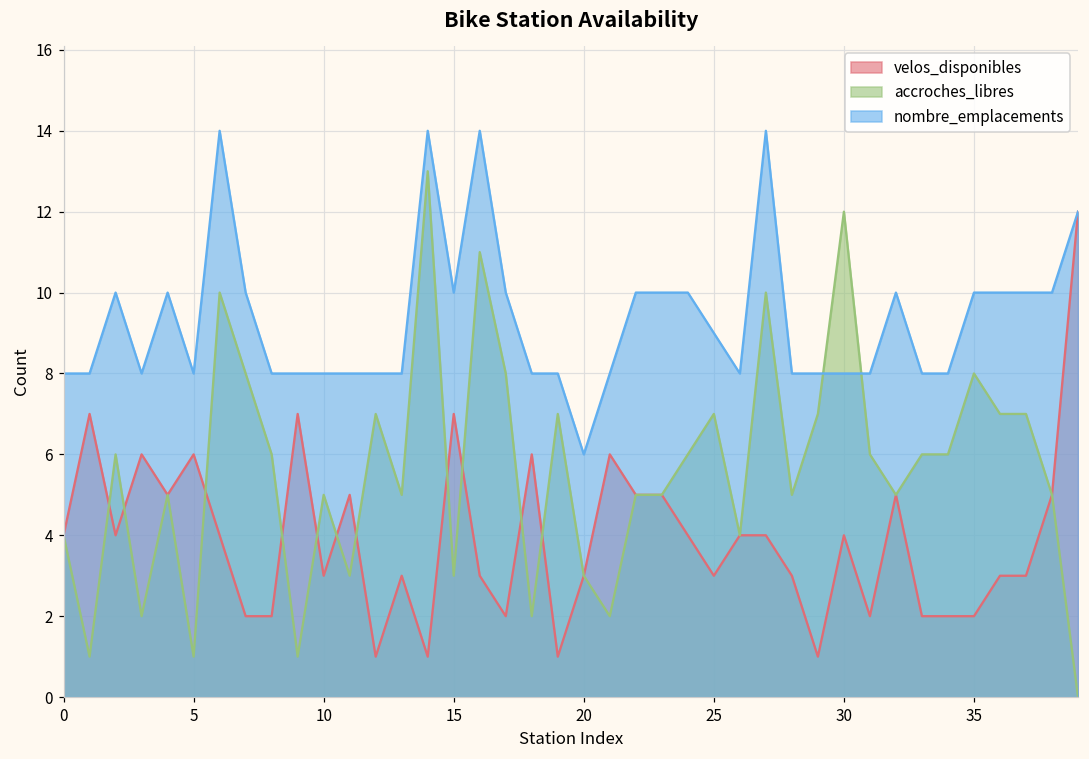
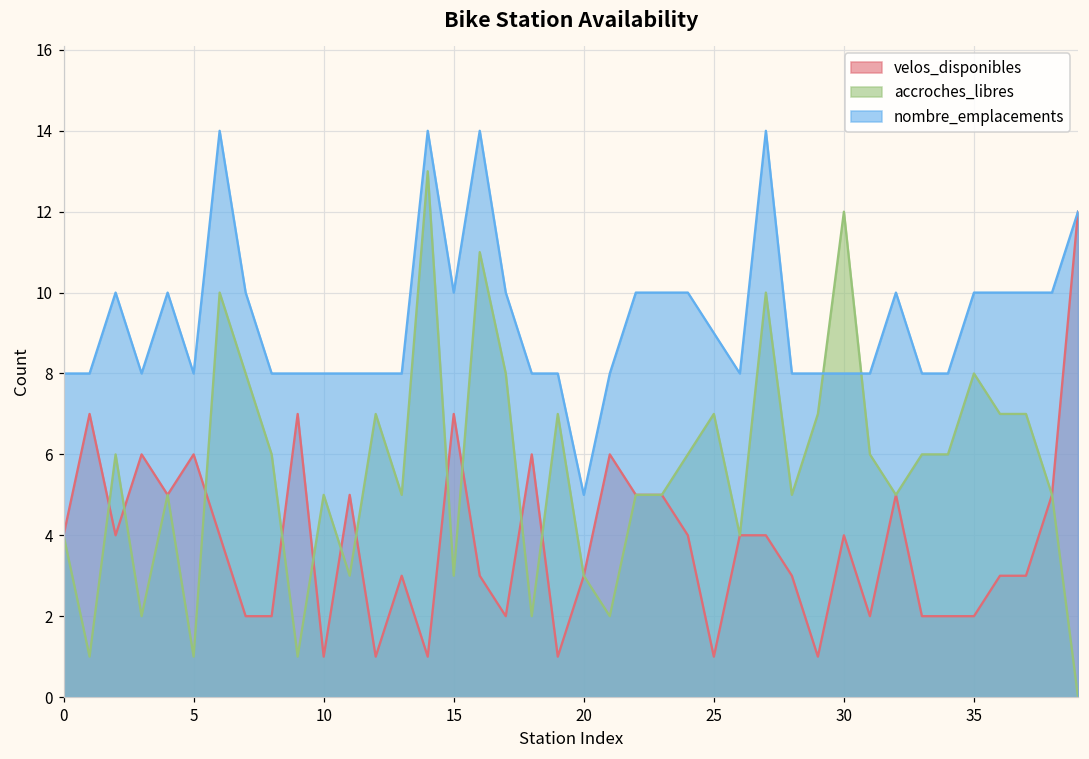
velos_disponibles, 10: 3 -> 1
nombre_emplacements, 20: 6 -> 5
velos_disponibles, 25: 3 -> 1
